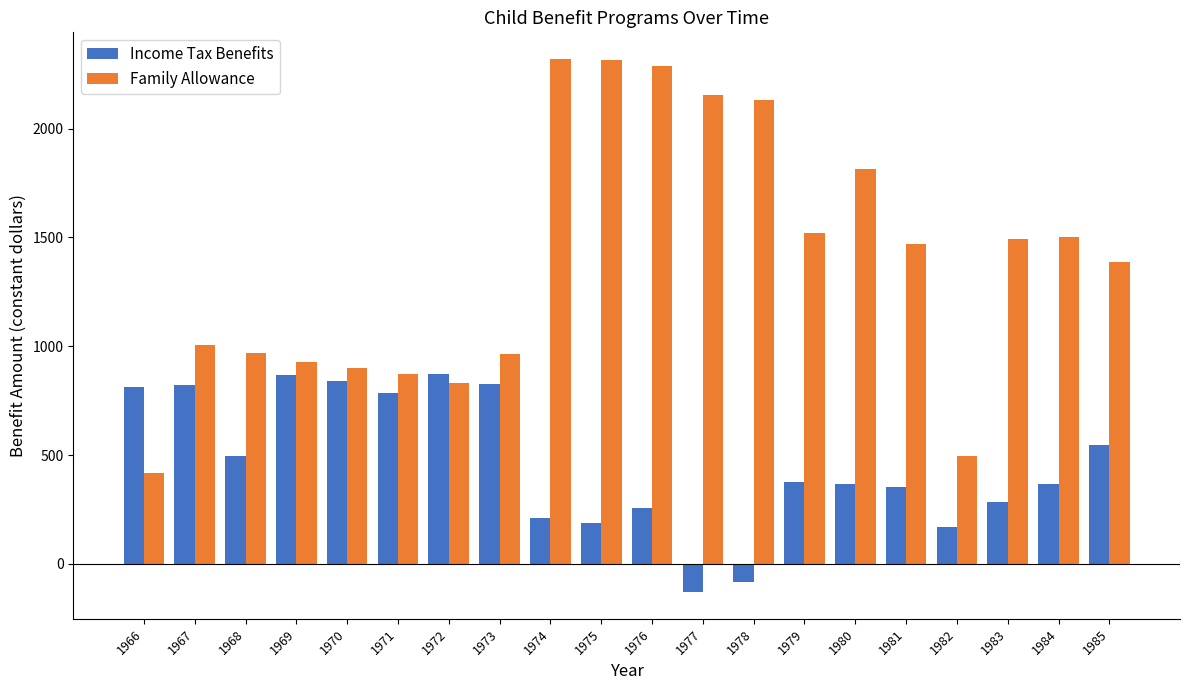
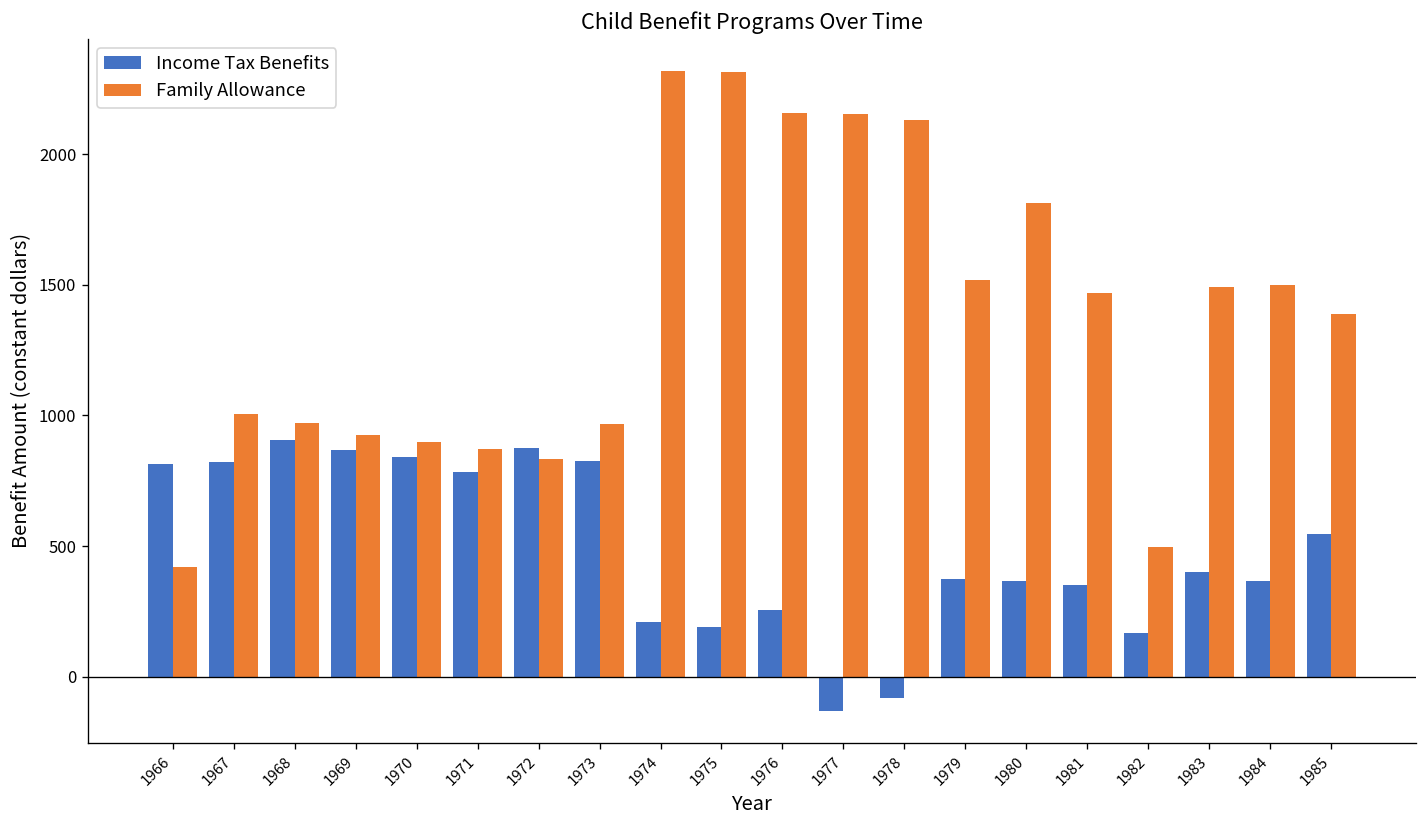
Income Tax Benefits, 1968: 500 -> 900
Family Allowance, 1976: 2290 -> 2160
Income Tax Benefits, 1983: 280 -> 400
